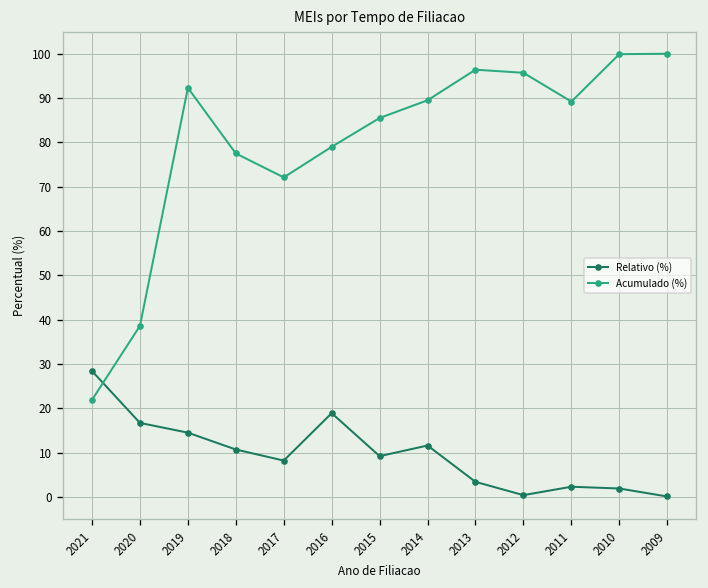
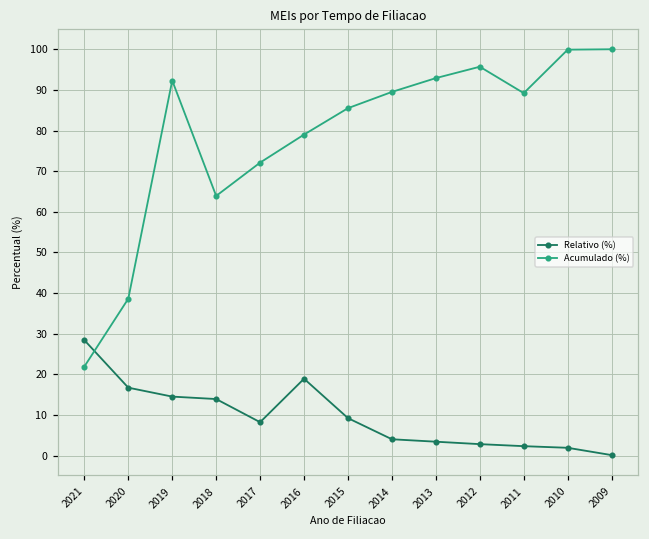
Relativo (%), 2018: 11 -> 14
Acumulado (%), 2018: 78 -> 64
Relativo (%), 2014: 12 -> 4
Acumulado (%), 2013: 96 -> 93
Relativo (%), 2012: 0 -> 3
